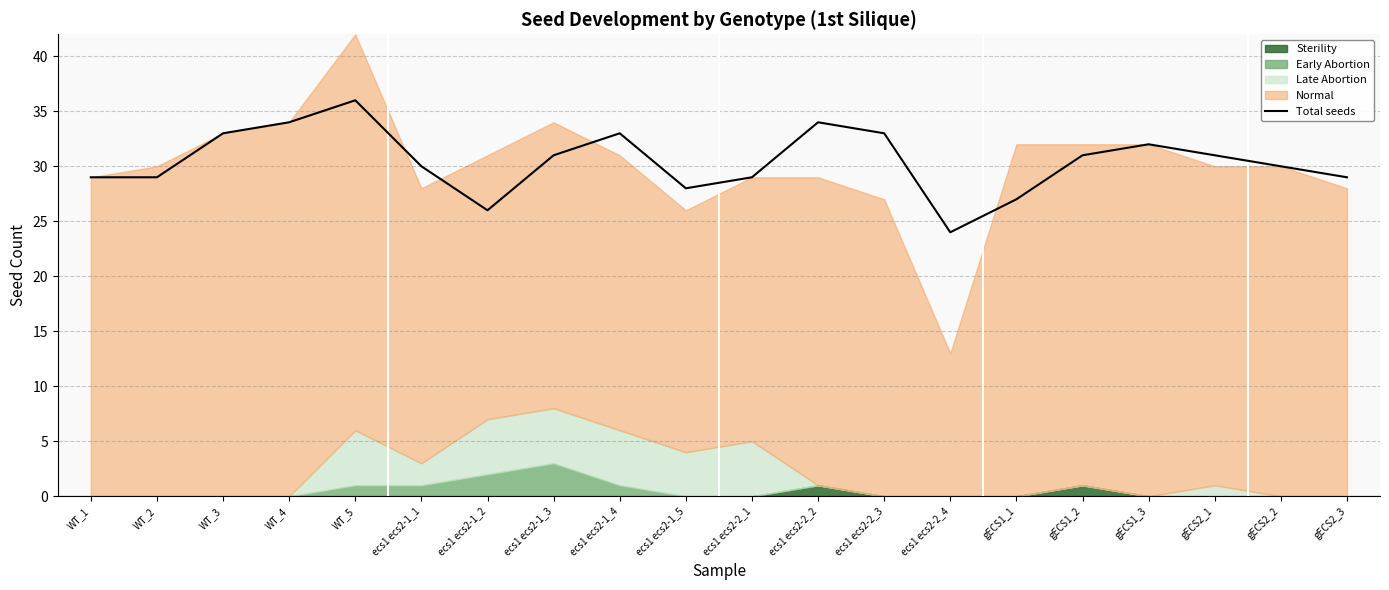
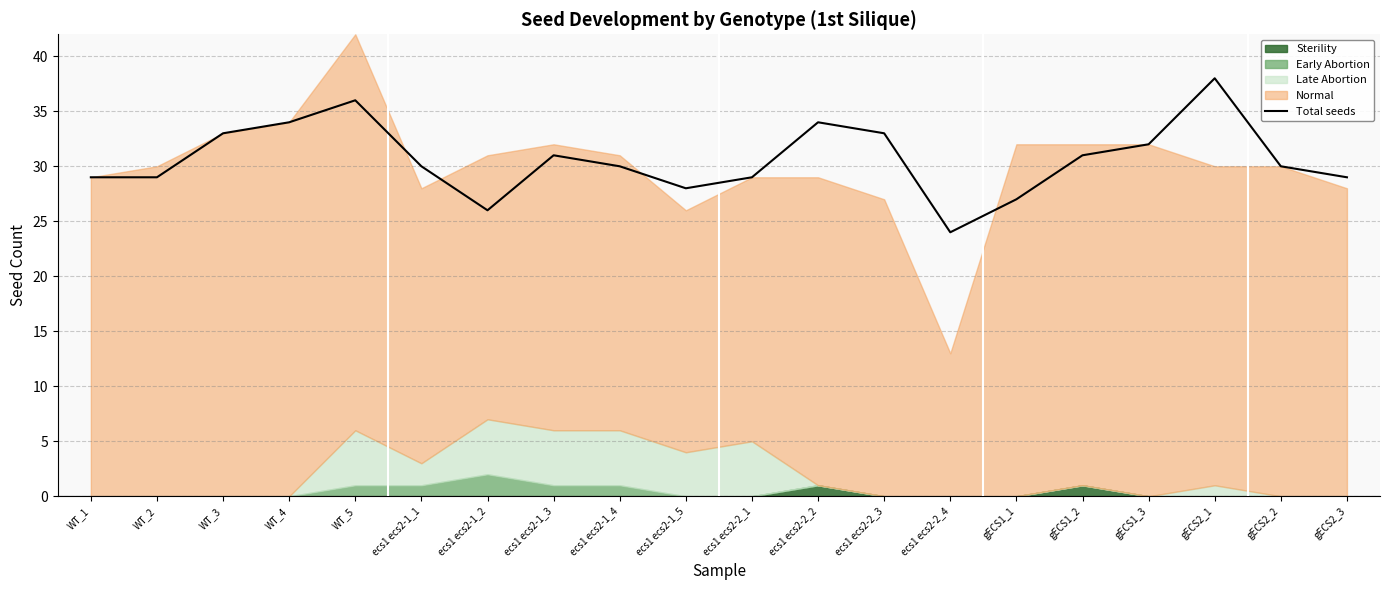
Early Abortion, ecs1 ecs2-1_3: 3 -> 1
Total seeds, ecs1 ecs2-1_4: 33 -> 30
Total seeds, gECS2_1: 31 -> 38
